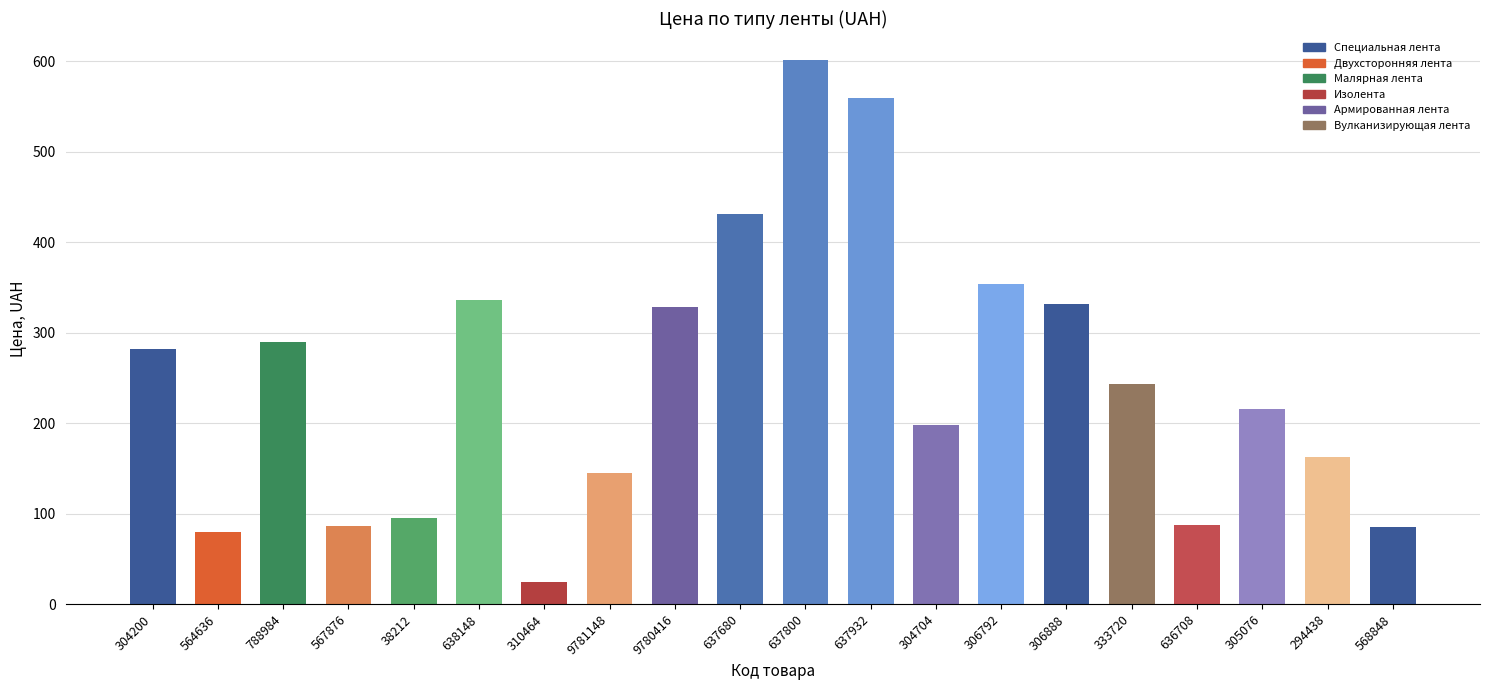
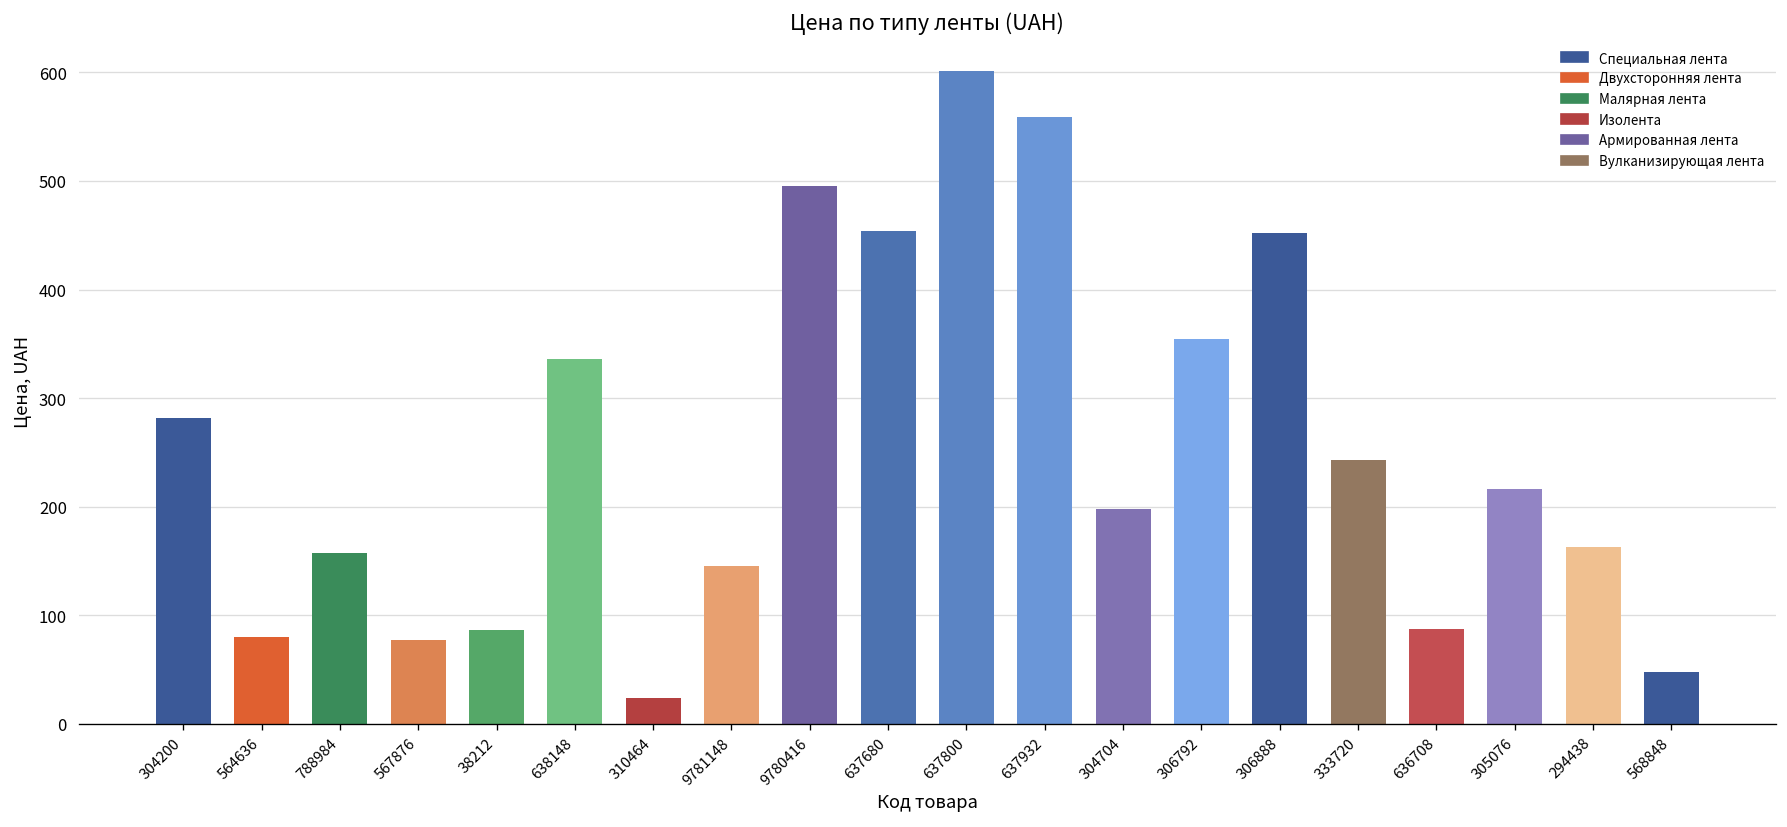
788984: 290 -> 160
567876: 90 -> 80
38212: 100 -> 90
9780416: 330 -> 500
637680: 430 -> 450
306888: 330 -> 450
568848: 90 -> 50
